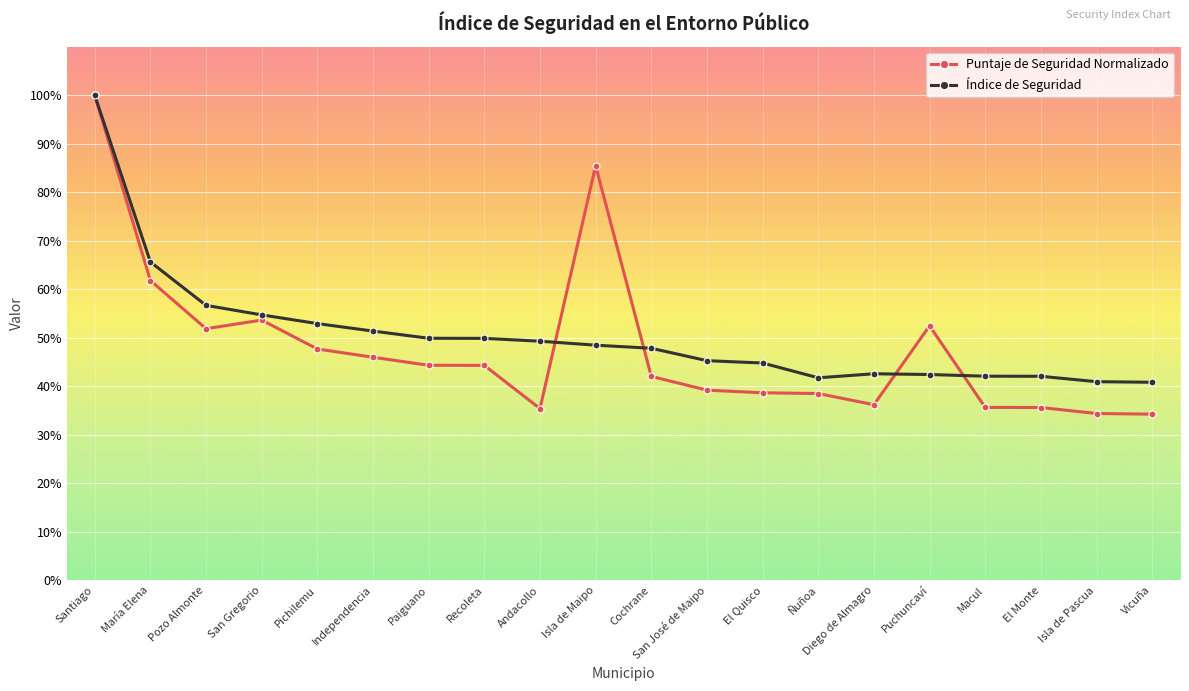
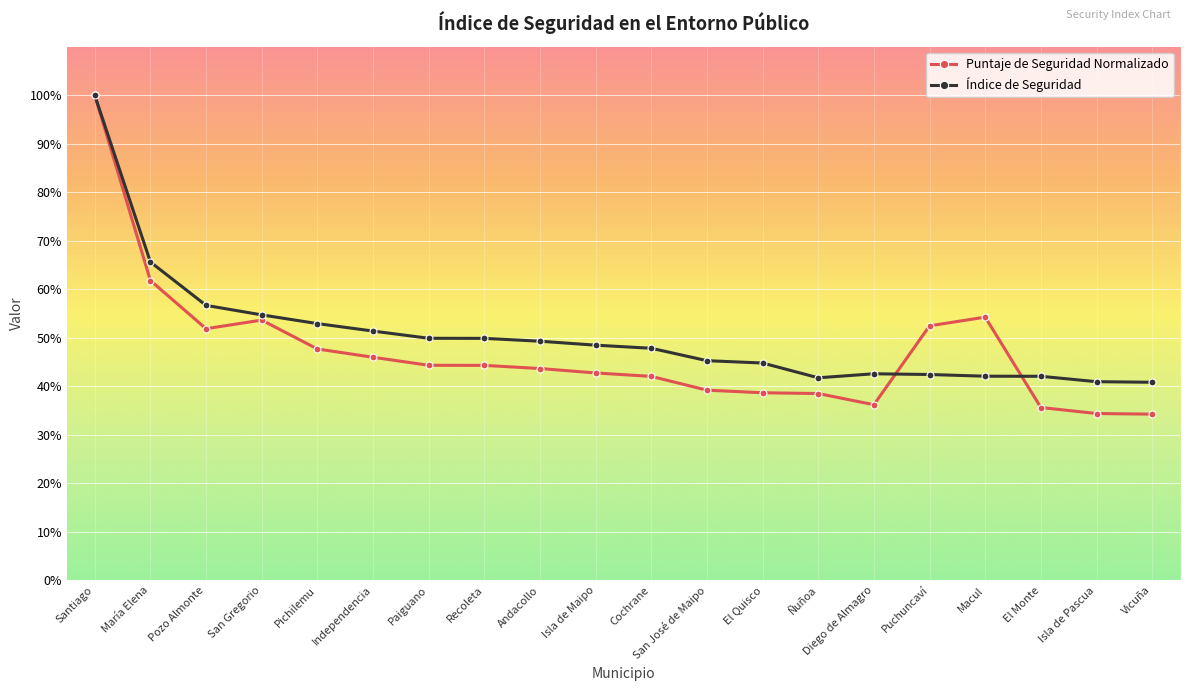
Puntaje de Seguridad Normalizado, Andacollo: 35% -> 44%
Puntaje de Seguridad Normalizado, Isla de Maipo: 85% -> 43%
Puntaje de Seguridad Normalizado, Macul: 36% -> 54%
